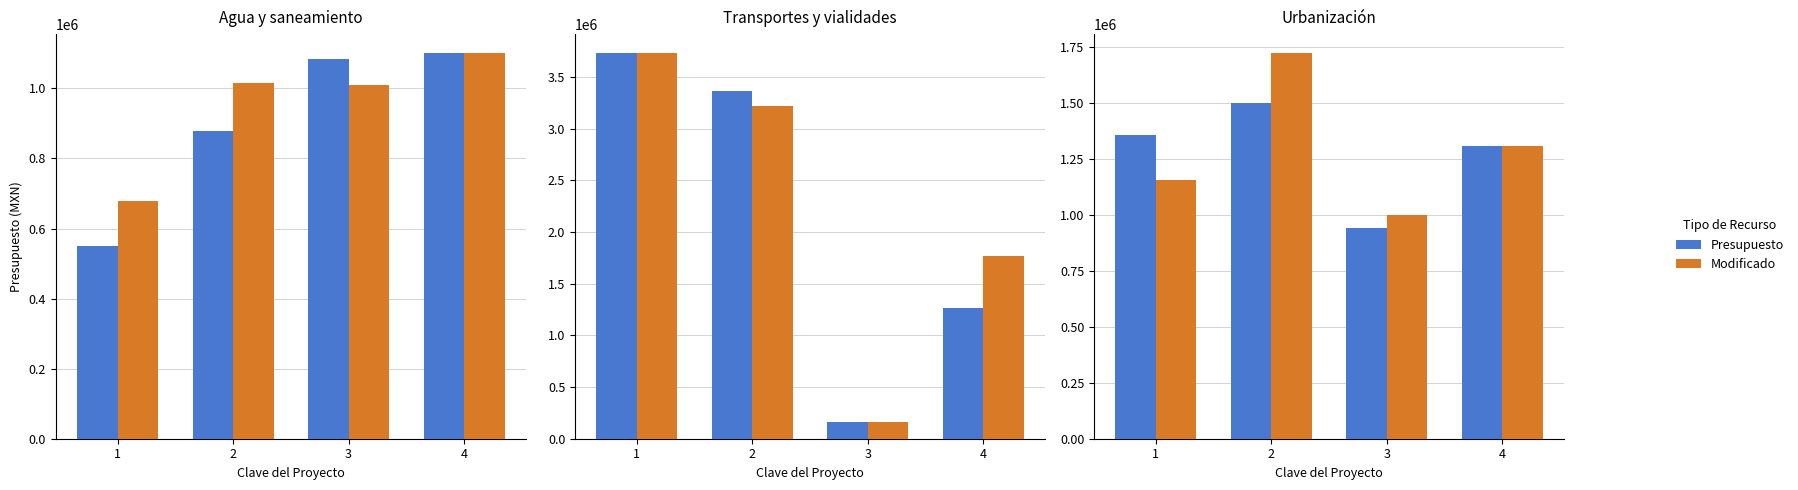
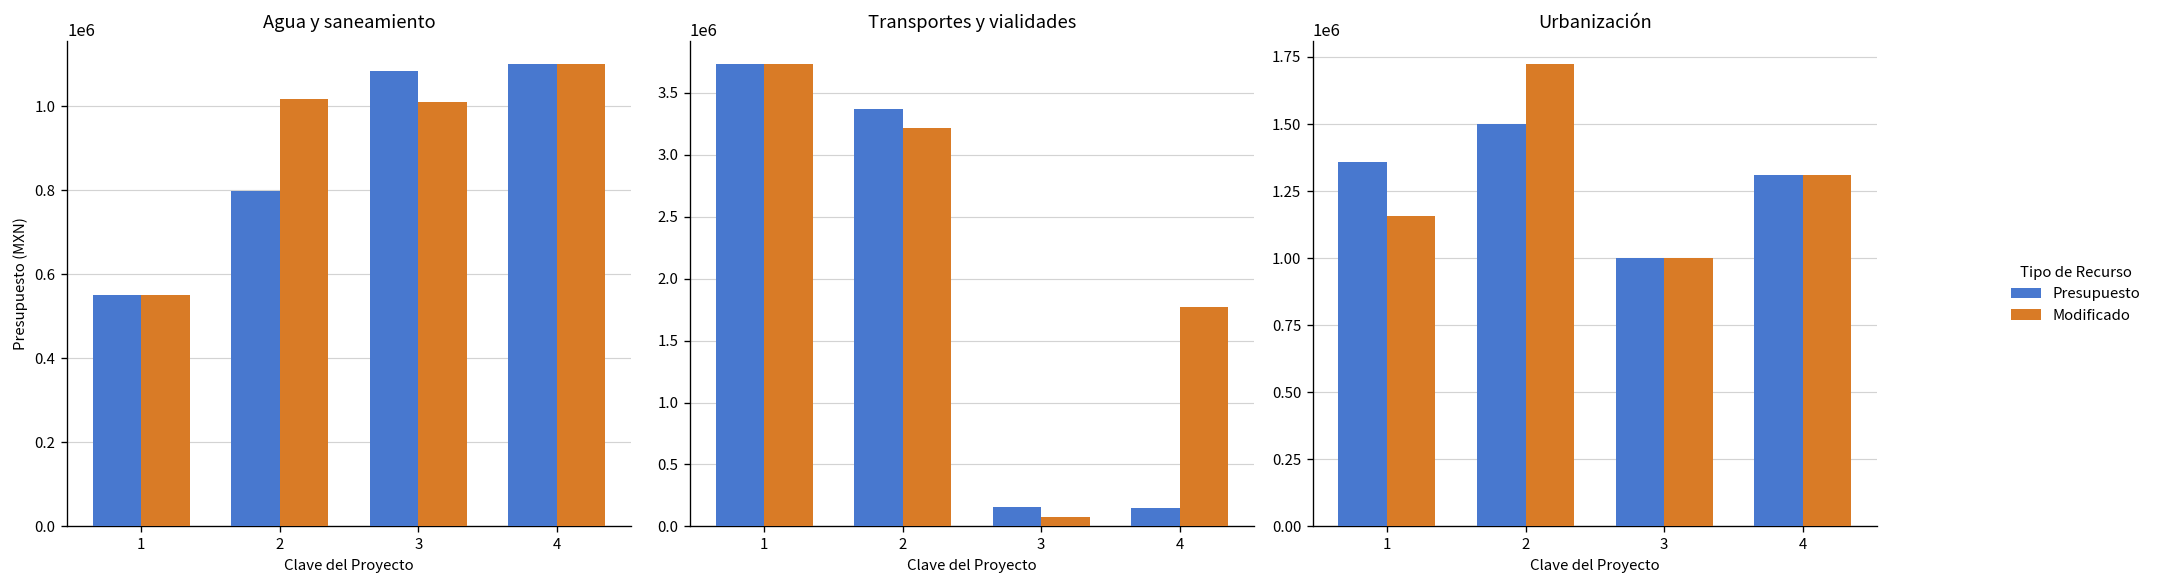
Agua y saneamiento, Modificado, 1: 680000 -> 550000
Agua y saneamiento, Presupuesto, 2: 880000 -> 800000
Transportes y vialidades, Modificado, 3: 160000 -> 80000
Transportes y vialidades, Presupuesto, 4: 1270000 -> 150000
Urbanización, Presupuesto, 3: 940000 -> 1000000
